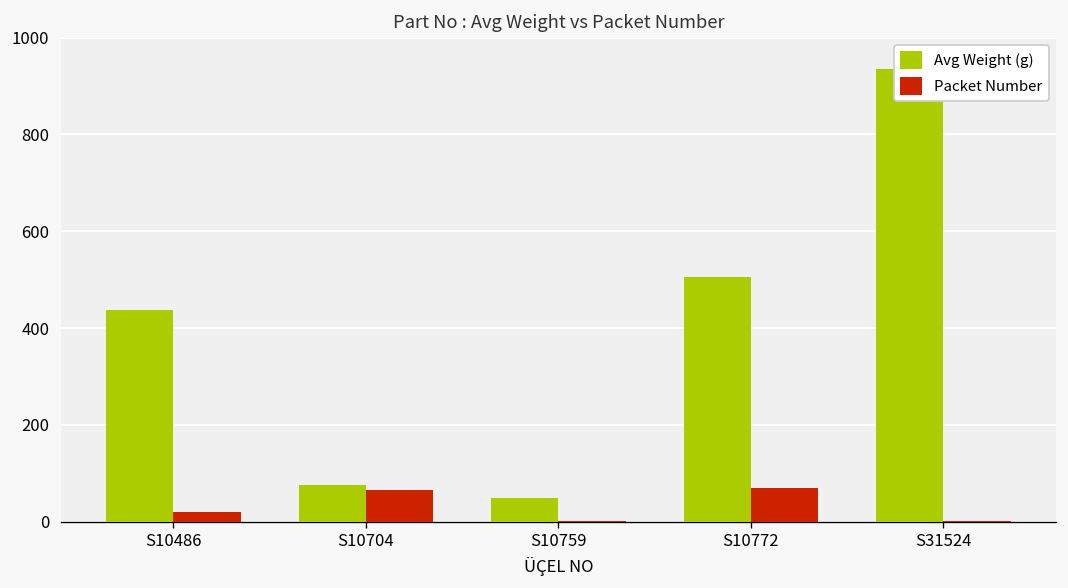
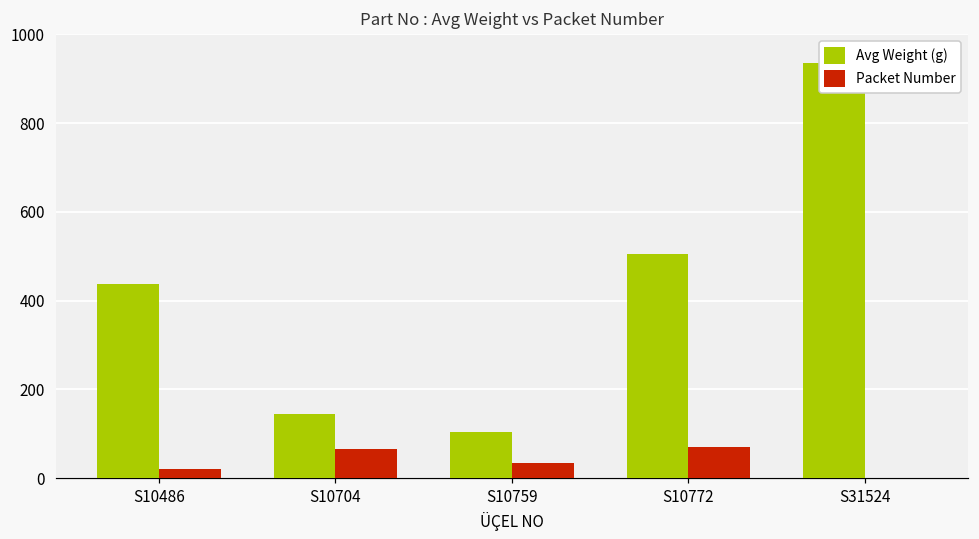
Avg Weight (g), S10704: 80 -> 150
Avg Weight (g), S10759: 50 -> 110
Packet Number, S10759: 0 -> 30
